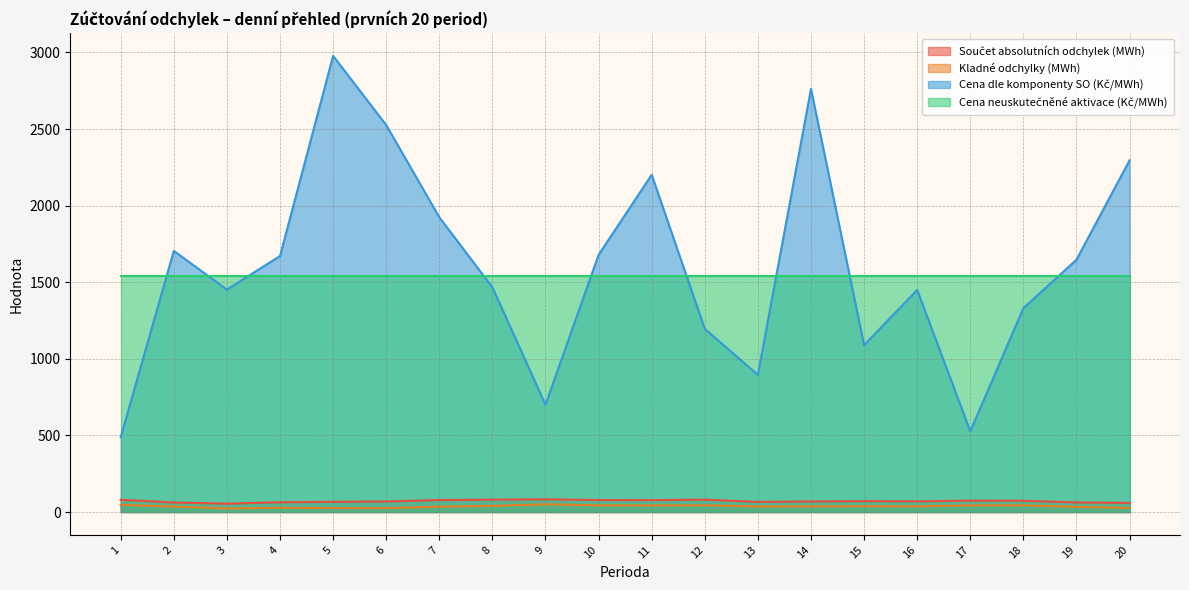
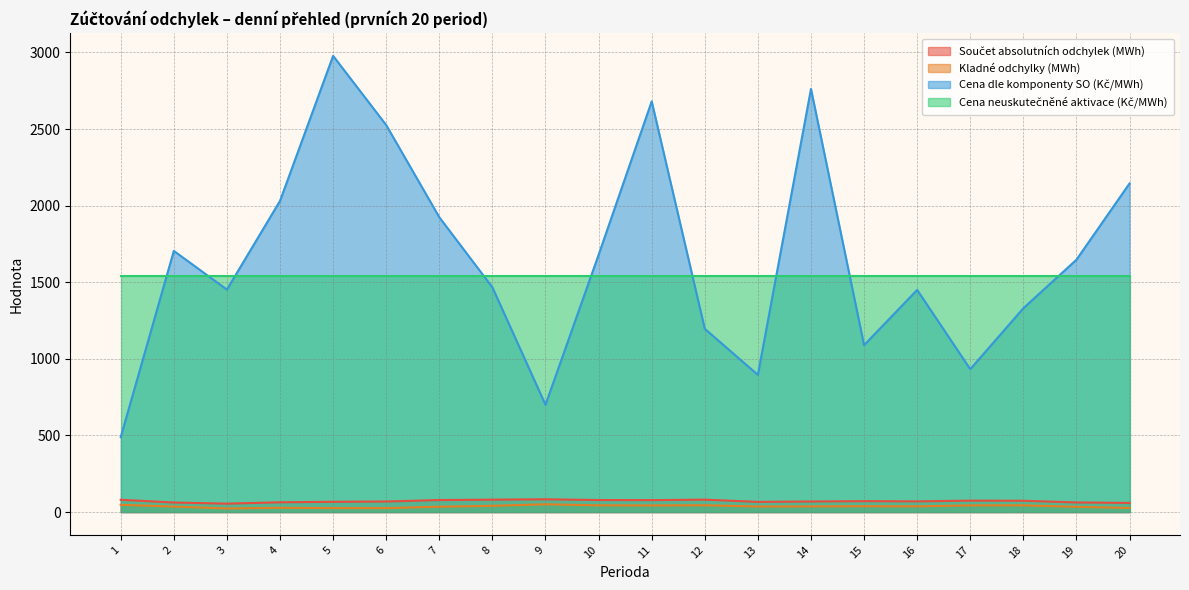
Cena dle komponenty SO (Kč/MWh), 4: 1670 -> 2030
Cena dle komponenty SO (Kč/MWh), 11: 2200 -> 2680
Cena dle komponenty SO (Kč/MWh), 17: 530 -> 930
Cena dle komponenty SO (Kč/MWh), 20: 2300 -> 2150
